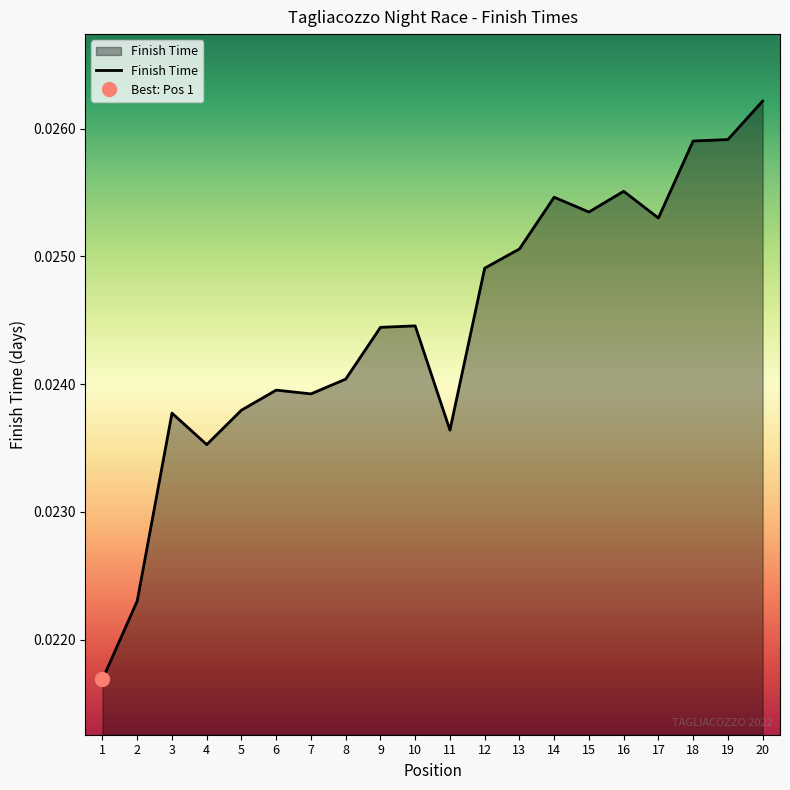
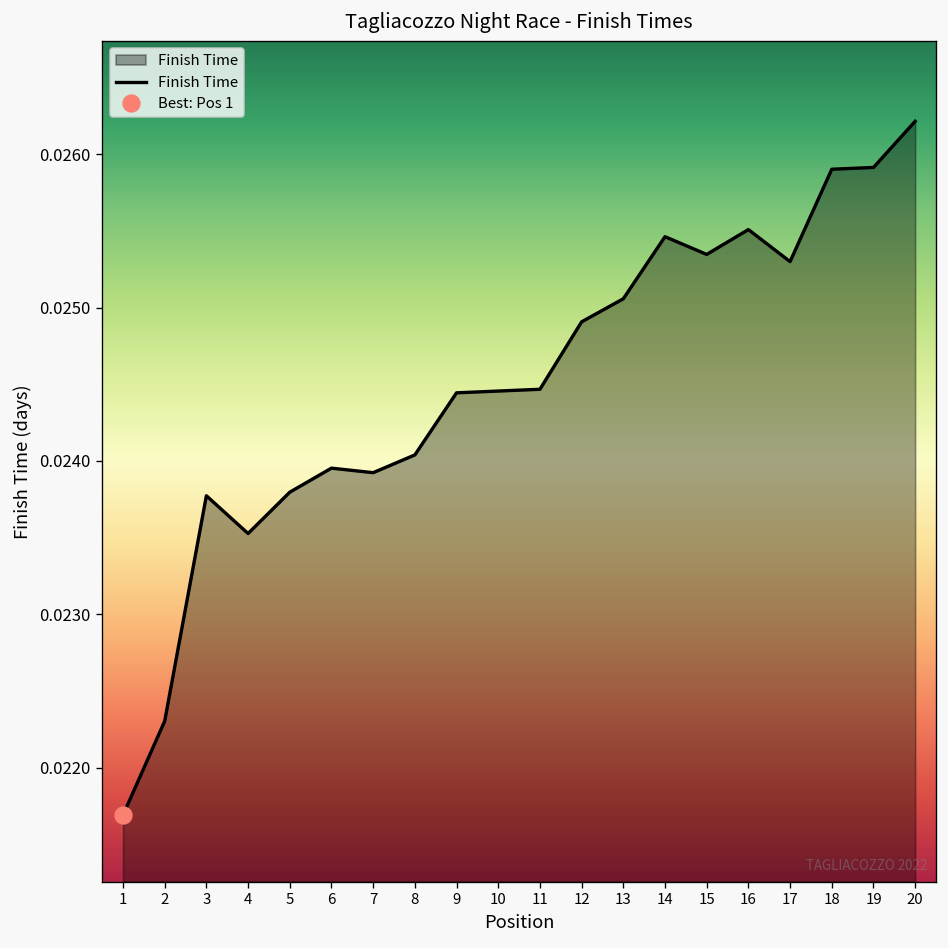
Finish Time, 11: 0.02364 -> 0.02447
